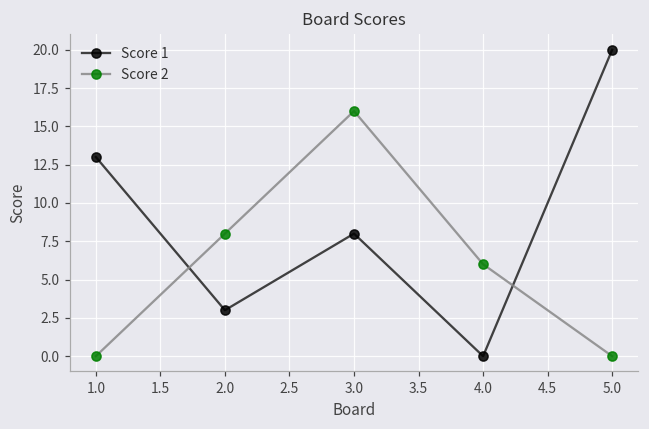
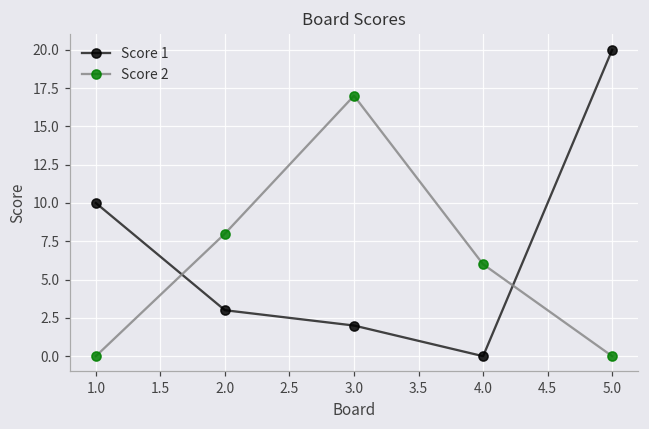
Score 1, 1.0: 13 -> 10
Score 1, 3.0: 8 -> 2
Score 2, 3.0: 16 -> 17
